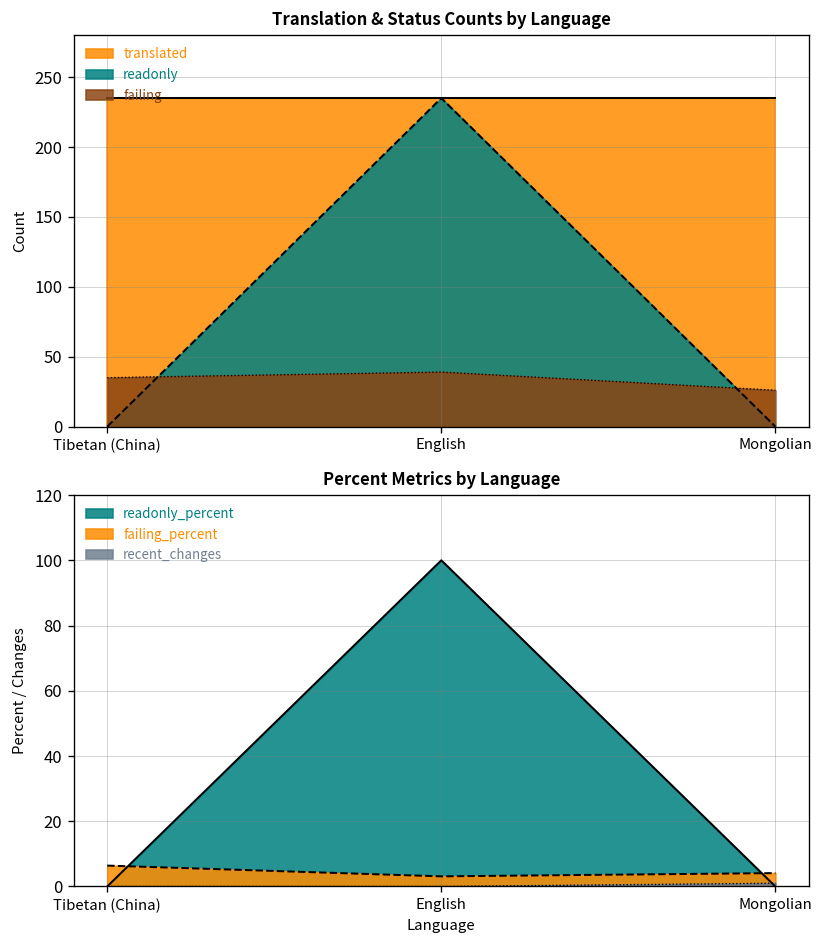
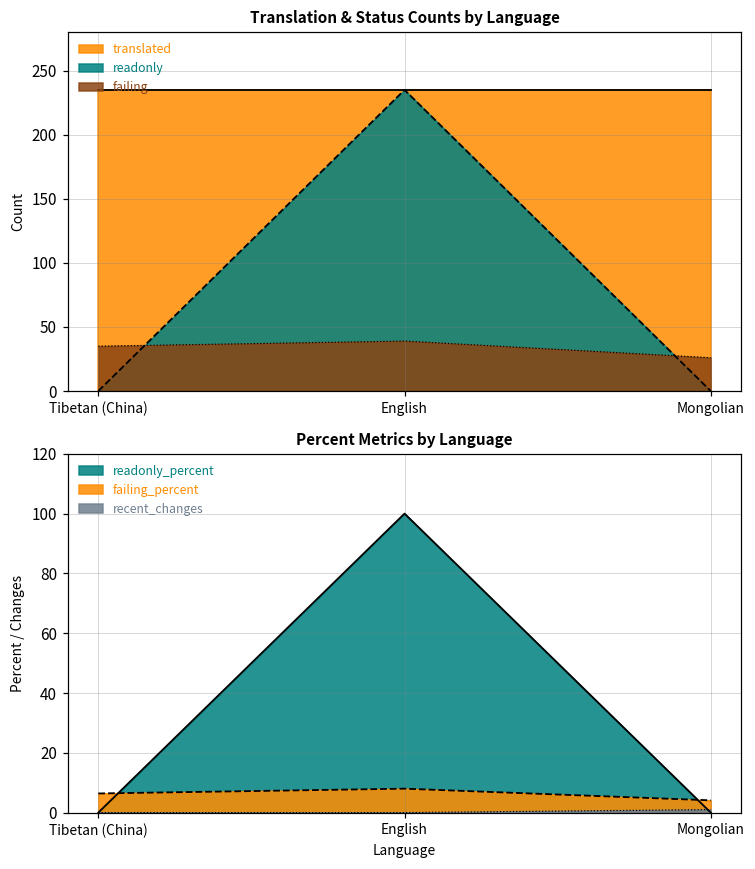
Percent Metrics by Language, failing_percent, English: 3 -> 8
